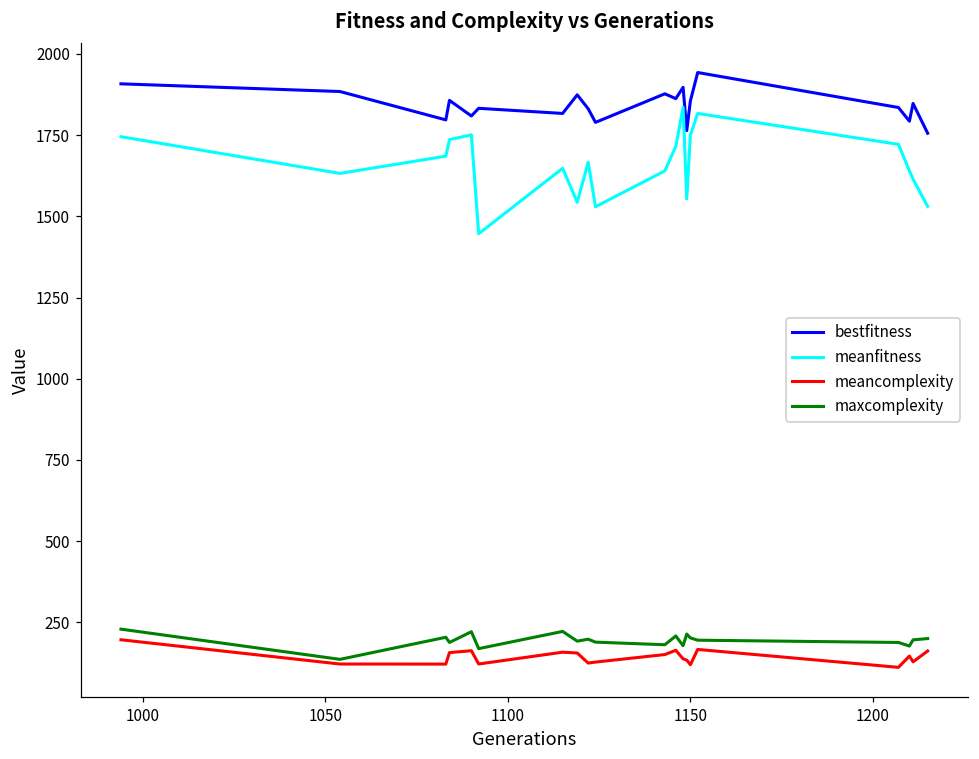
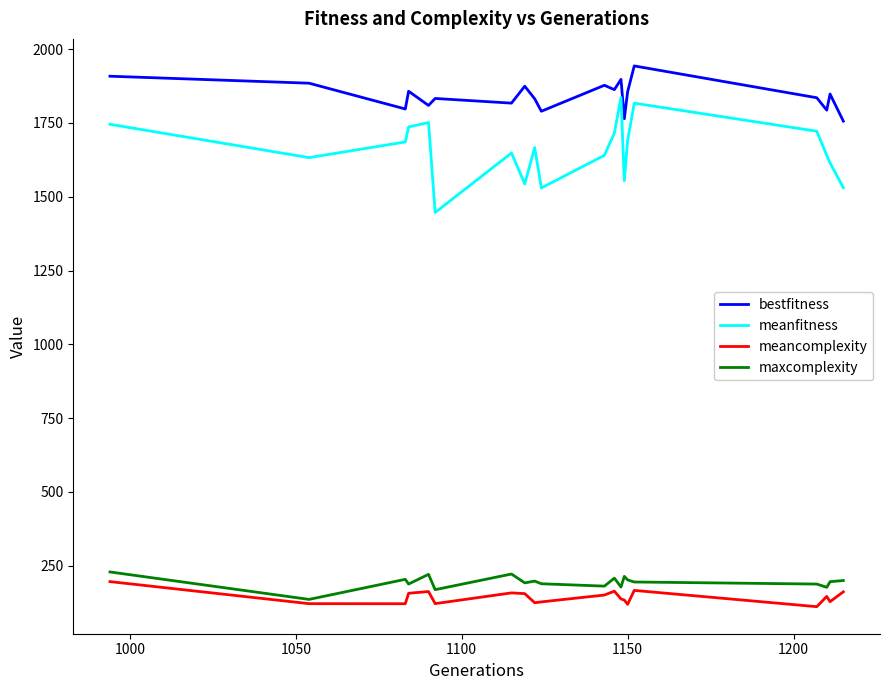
meanfitness, 1150: 1750 -> 1690
